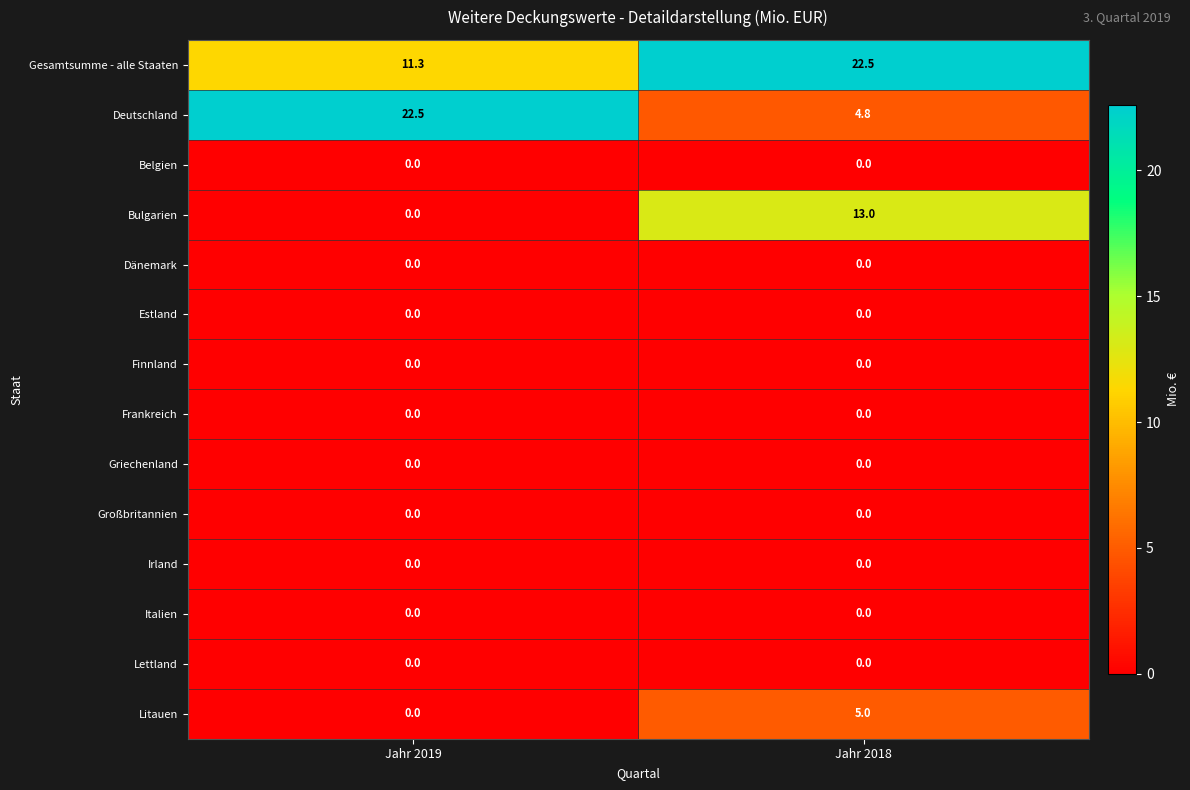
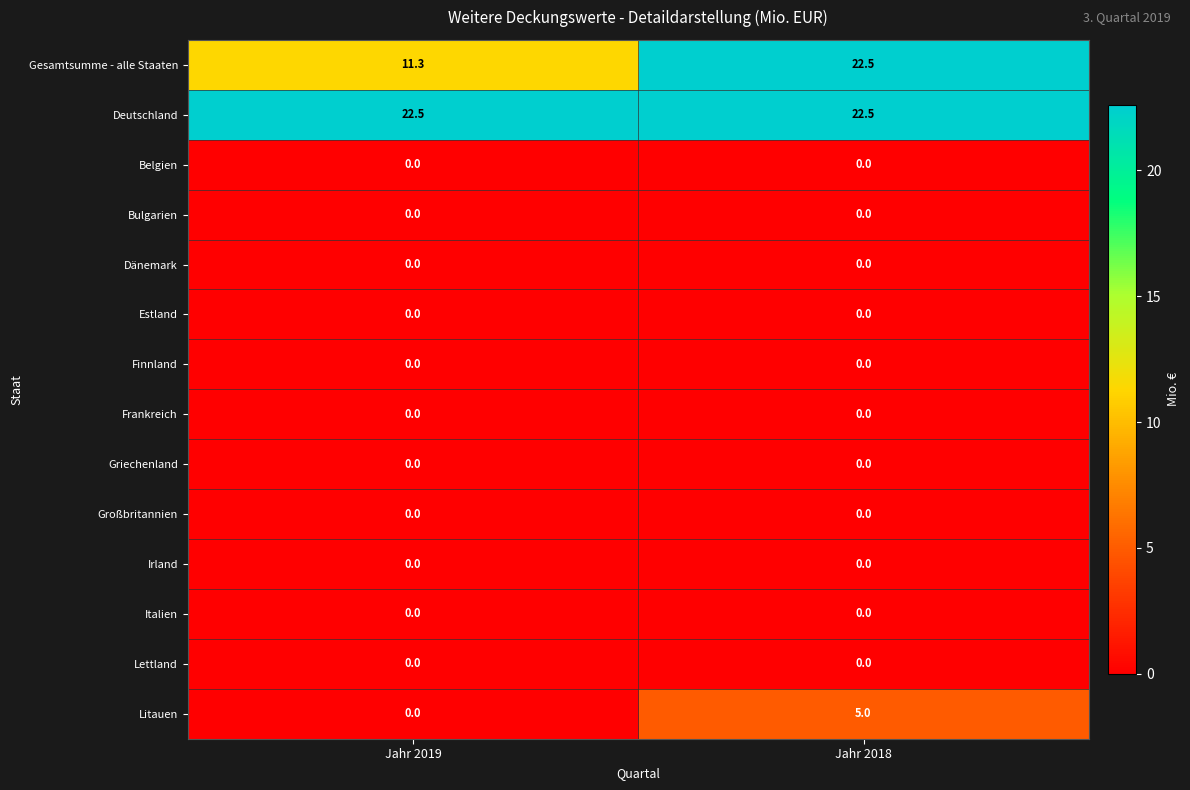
Deutschland, Jahr 2018: 4.8 -> 22.5
Bulgarien, Jahr 2018: 13.0 -> 0.0
